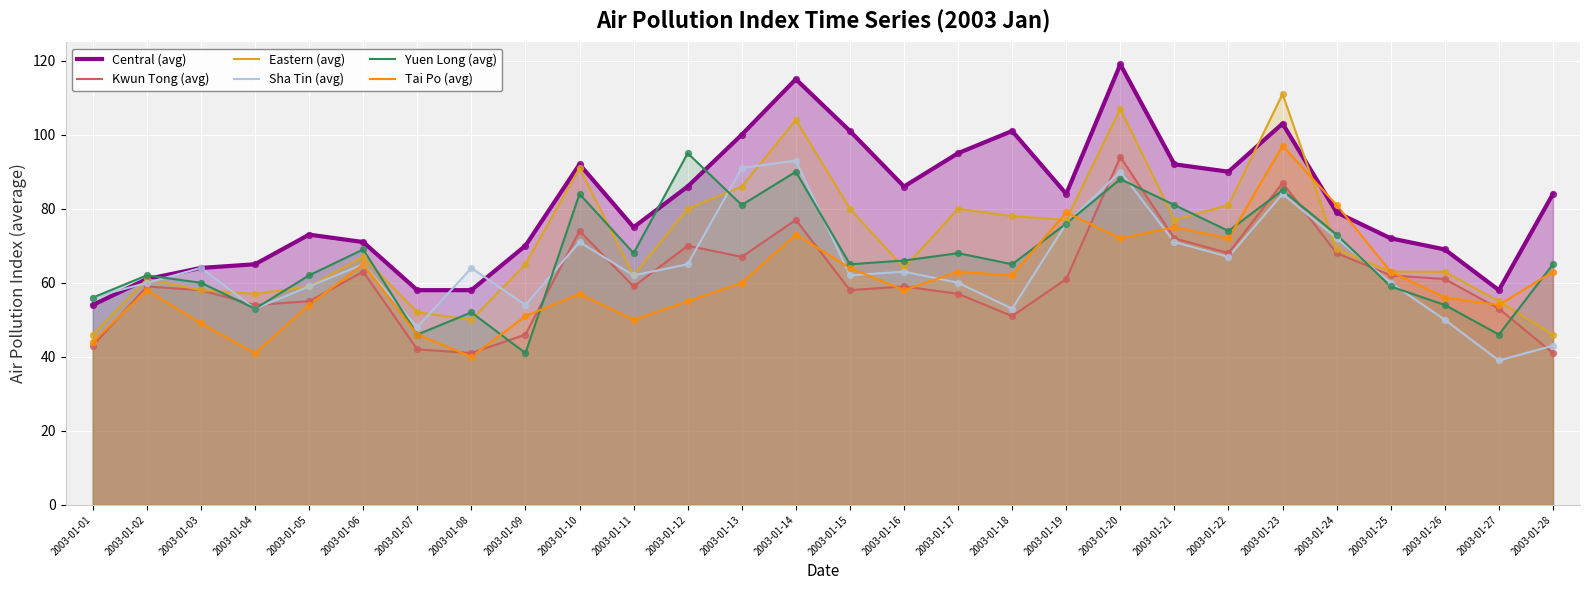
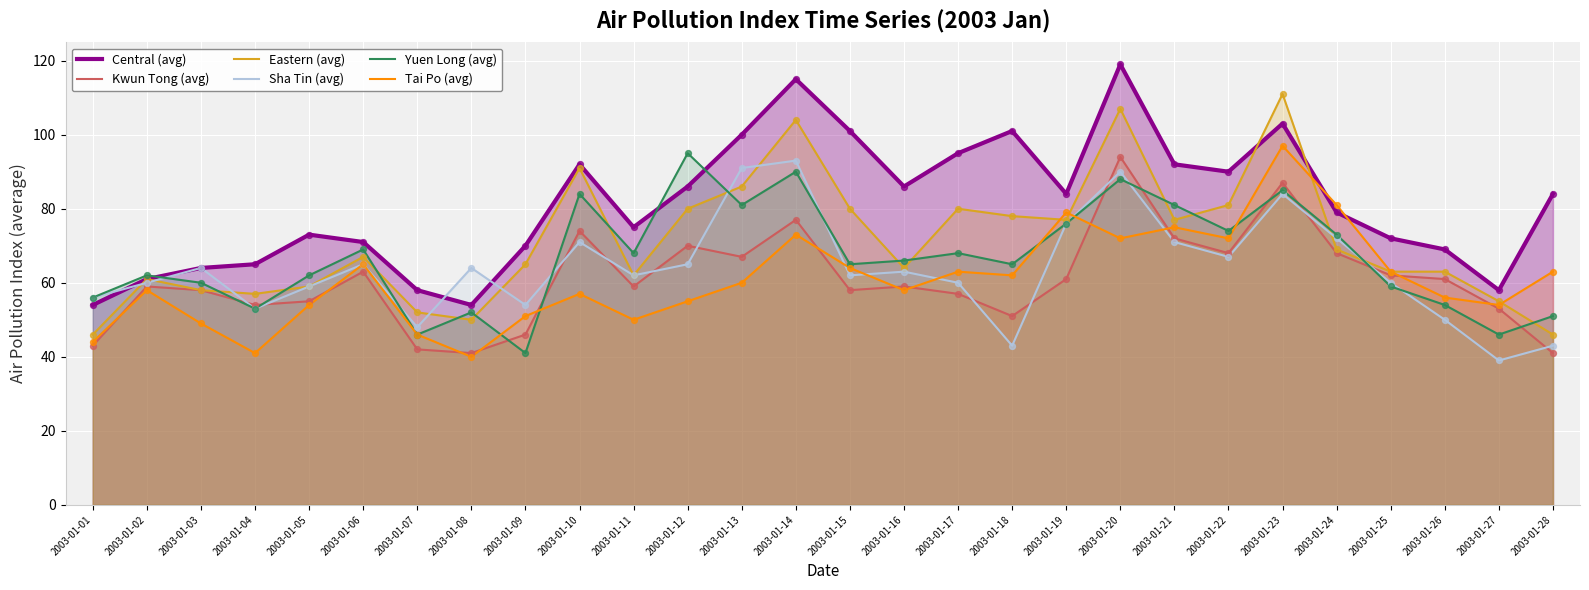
Central (avg), 2003-01-08: 58 -> 54
Sha Tin (avg), 2003-01-18: 53 -> 43
Yuen Long (avg), 2003-01-28: 65 -> 51
